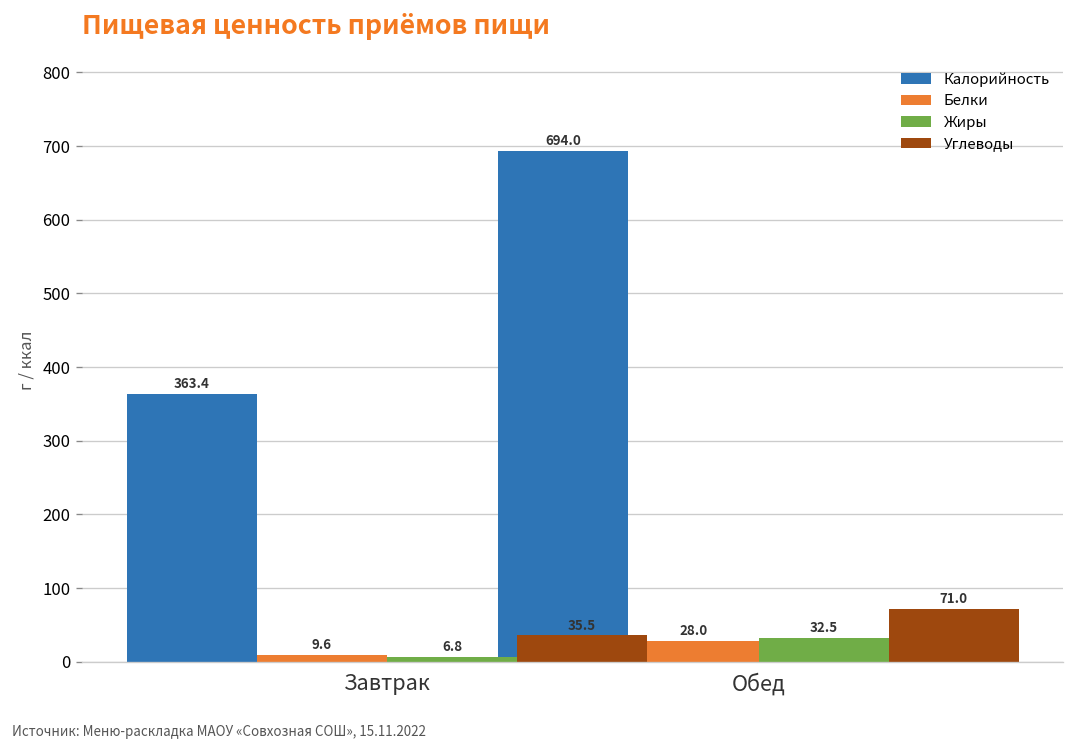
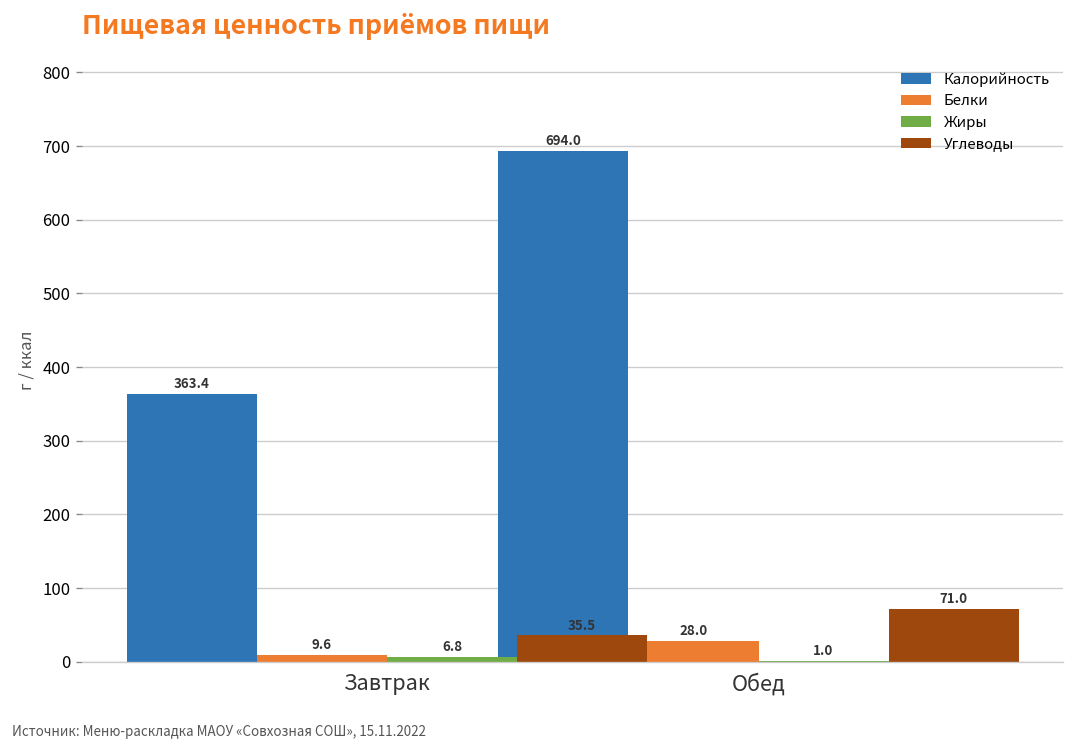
Жиры, Обед: 32.5 -> 1.0
